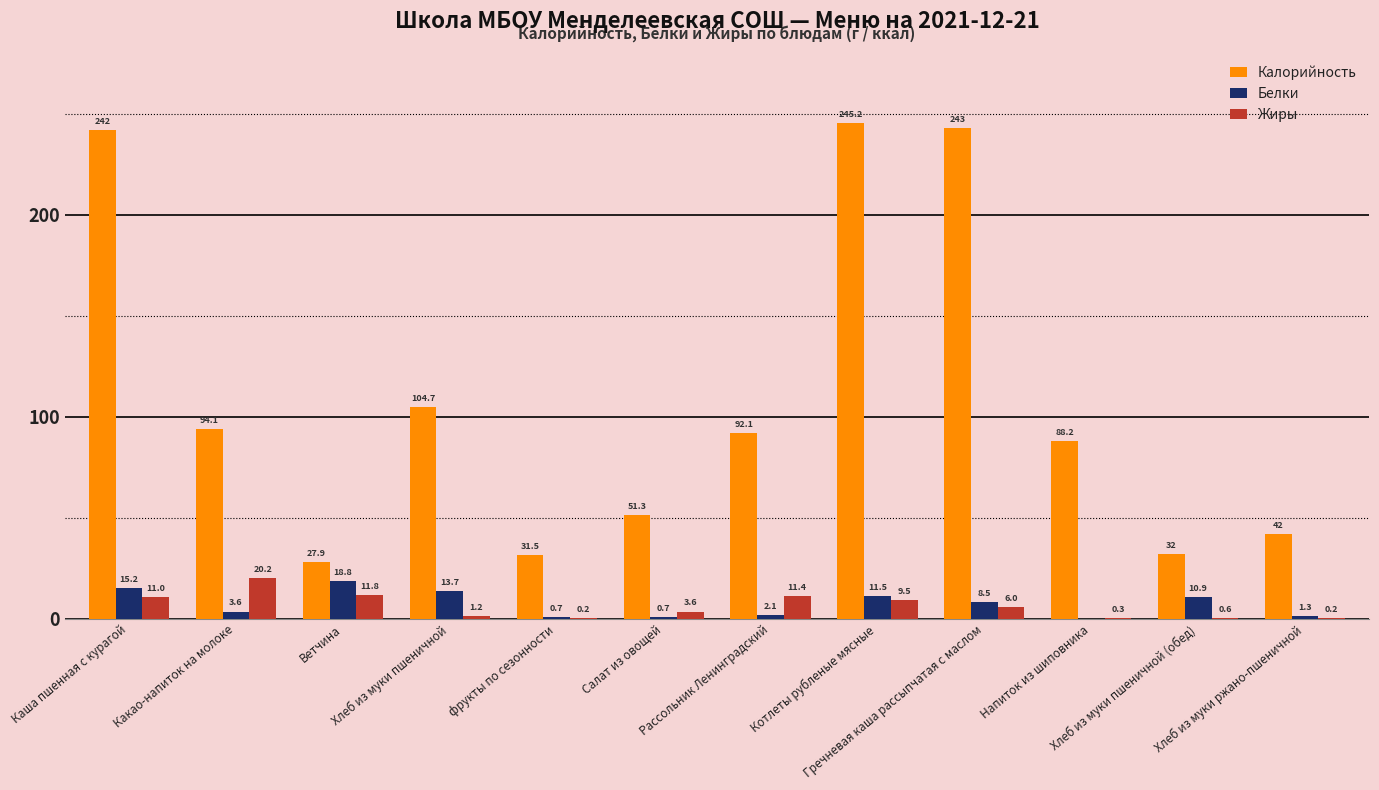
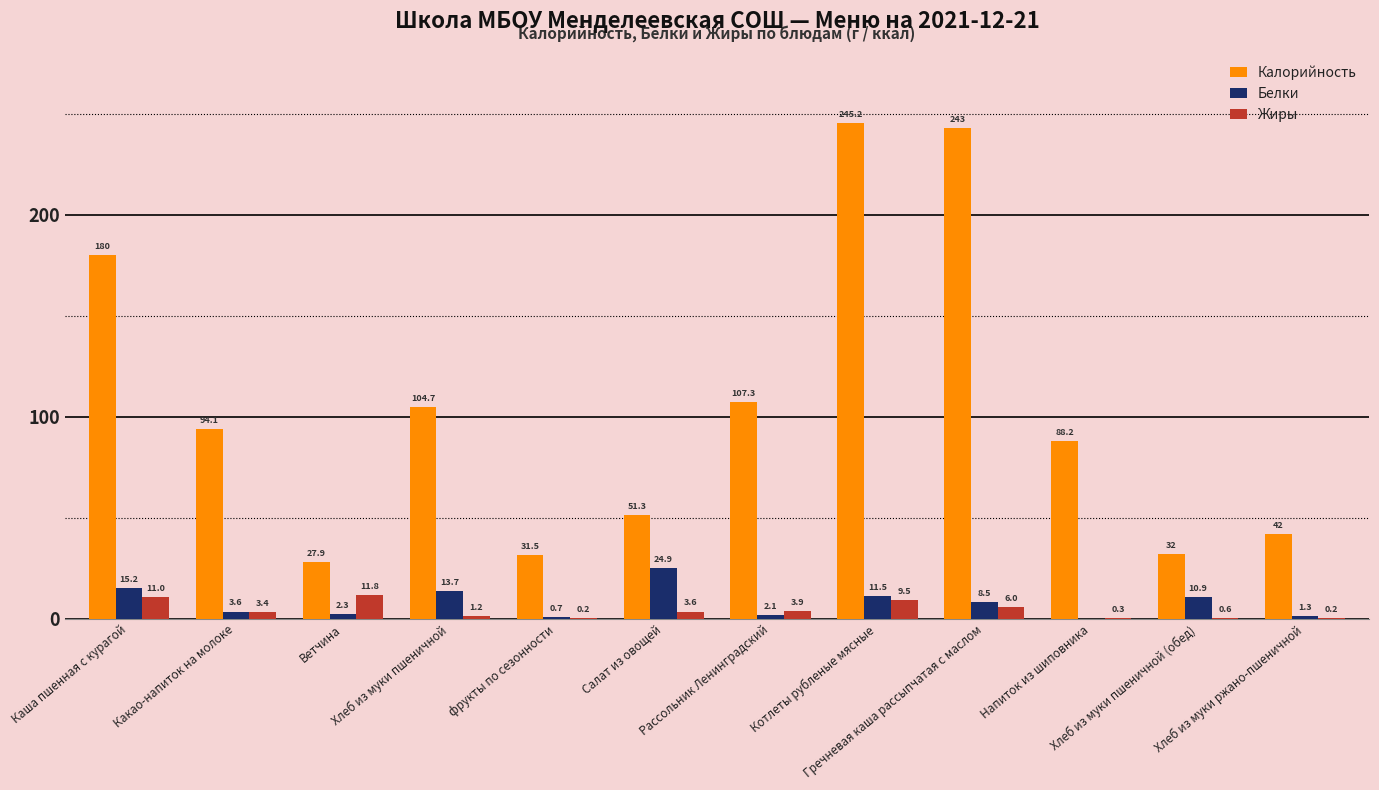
Калорийность, Каша пшенная с курагой: 242 -> 180
Жиры, Какао-напиток на молоке: 20.2 -> 3.4
Белки, Ветчина: 18.8 -> 2.3
Белки, Салат из овощей: 0.7 -> 24.9
Калорийность, Рассольник Ленинградский: 92.1 -> 107.3
Жиры, Рассольник Ленинградский: 11.4 -> 3.9
